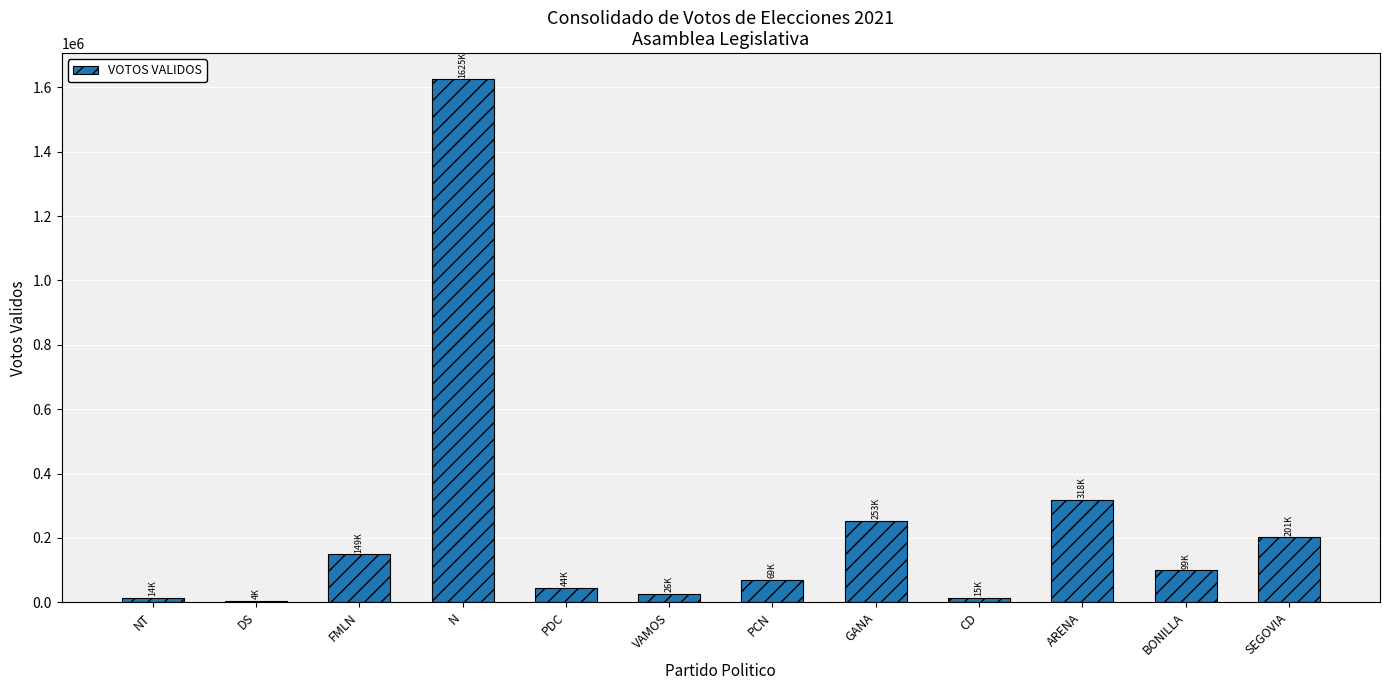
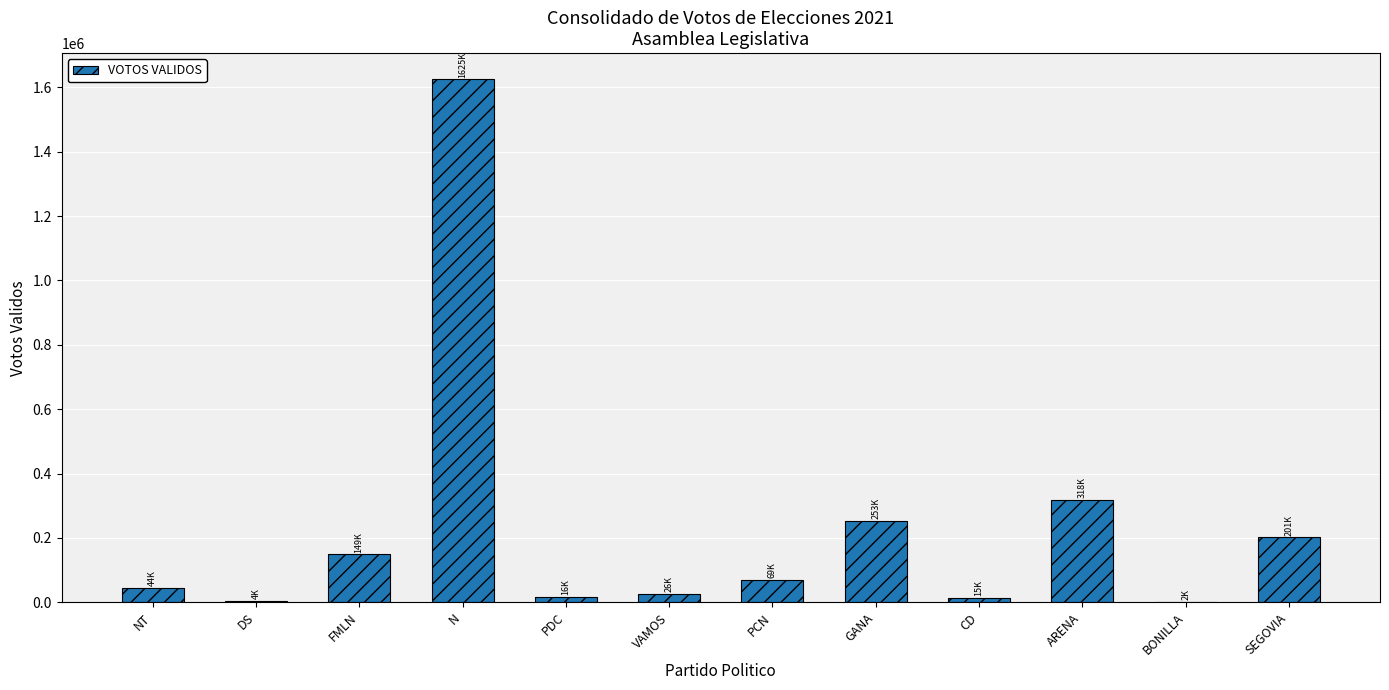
NT: 14K -> 44K
PDC: 44K -> 16K
BONILLA: 99K -> 2K
